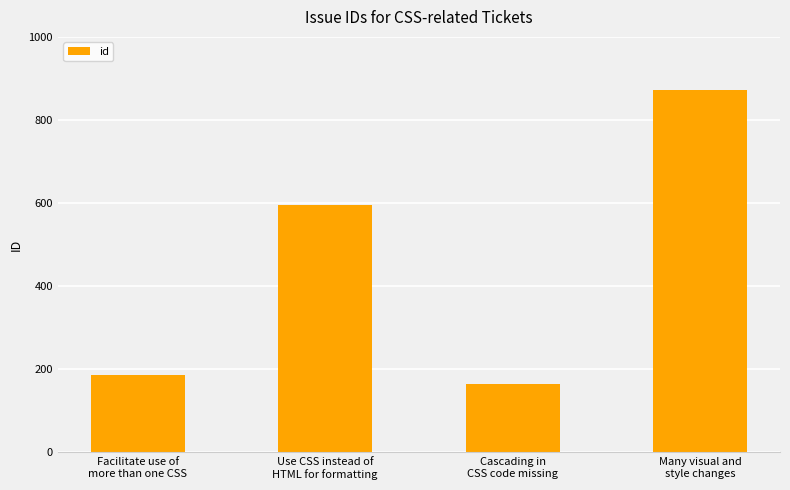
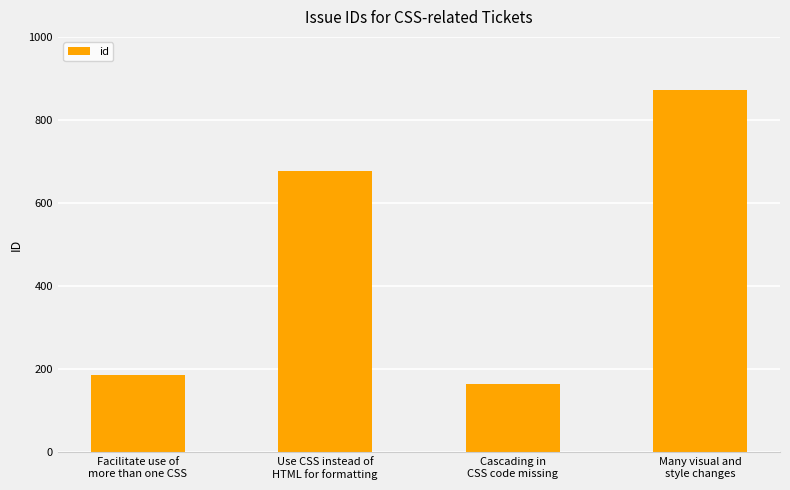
Use CSS instead of HTML for formatting: 600 -> 680
